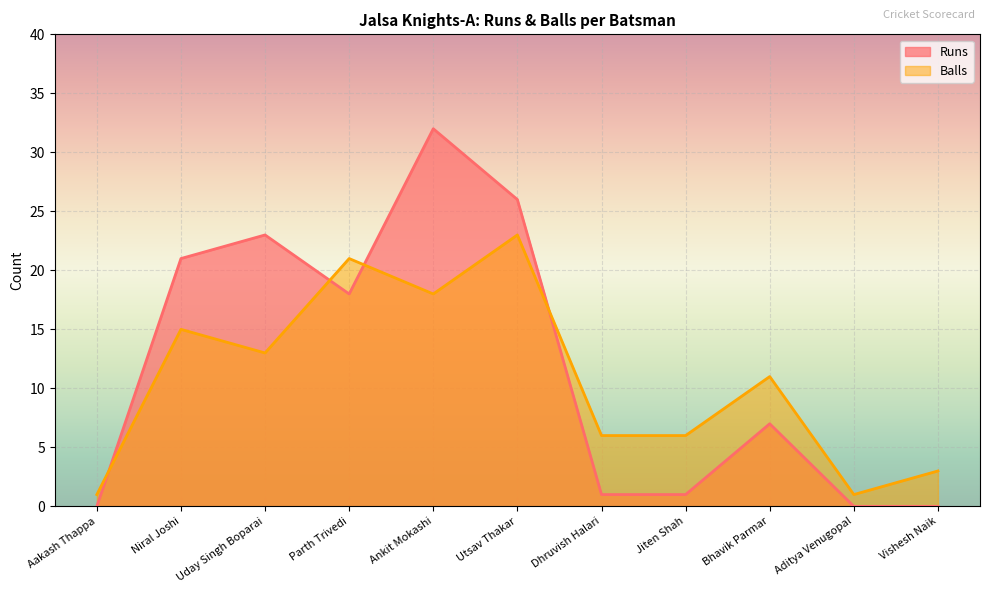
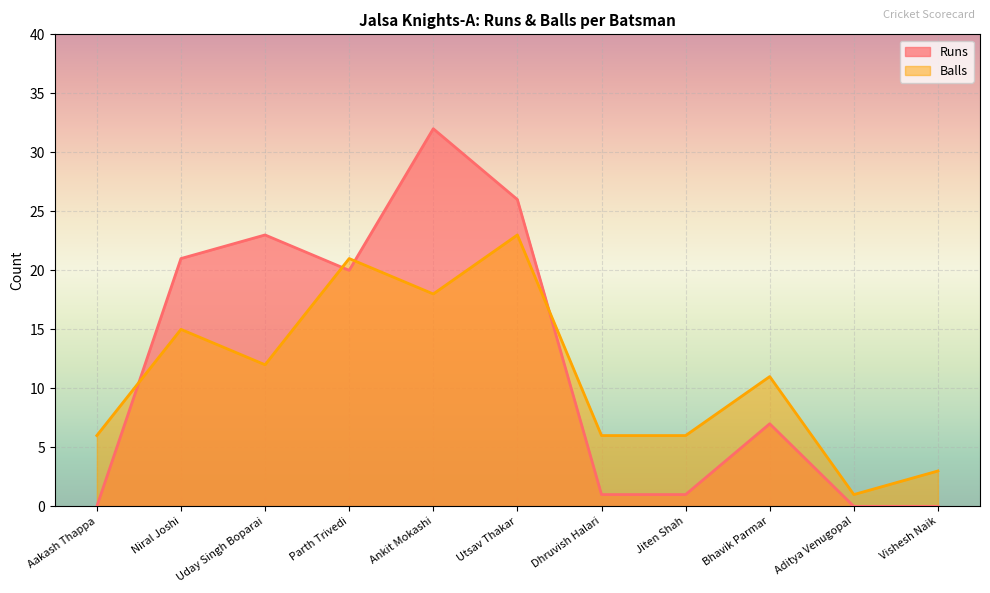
Balls, Aakash Thappa: 1 -> 6
Balls, Uday Singh Boparai: 13 -> 12
Runs, Parth Trivedi: 18 -> 20
